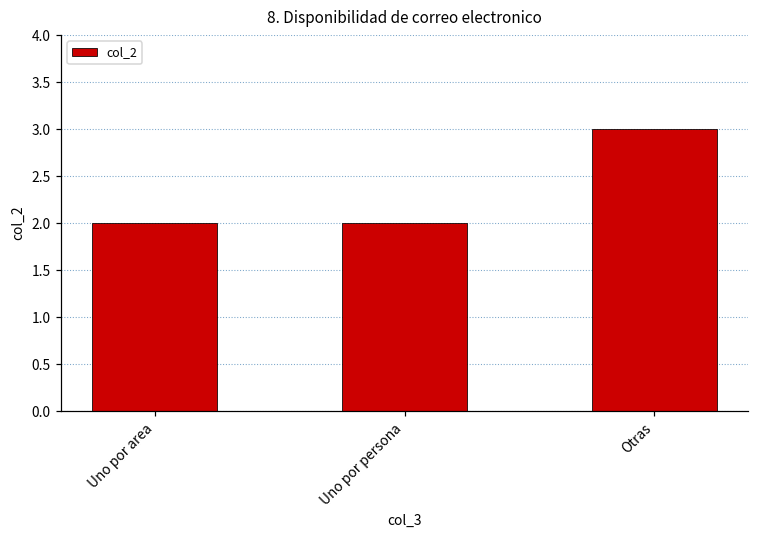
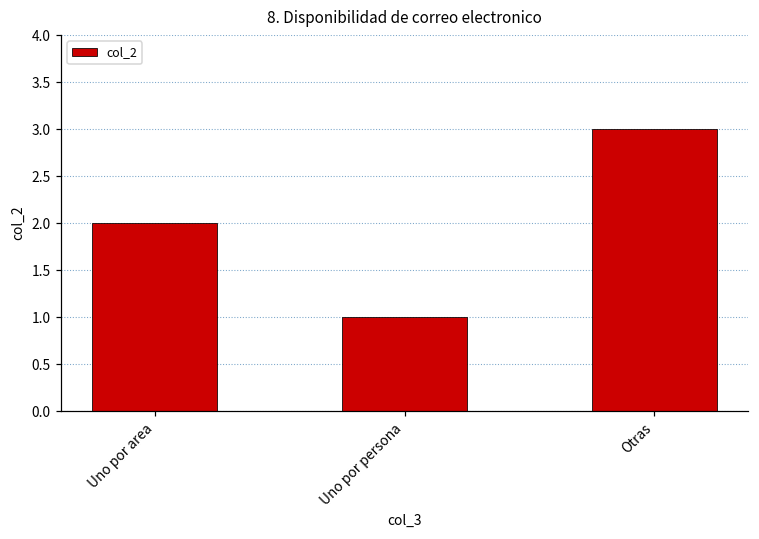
Uno por persona: 2 -> 1
